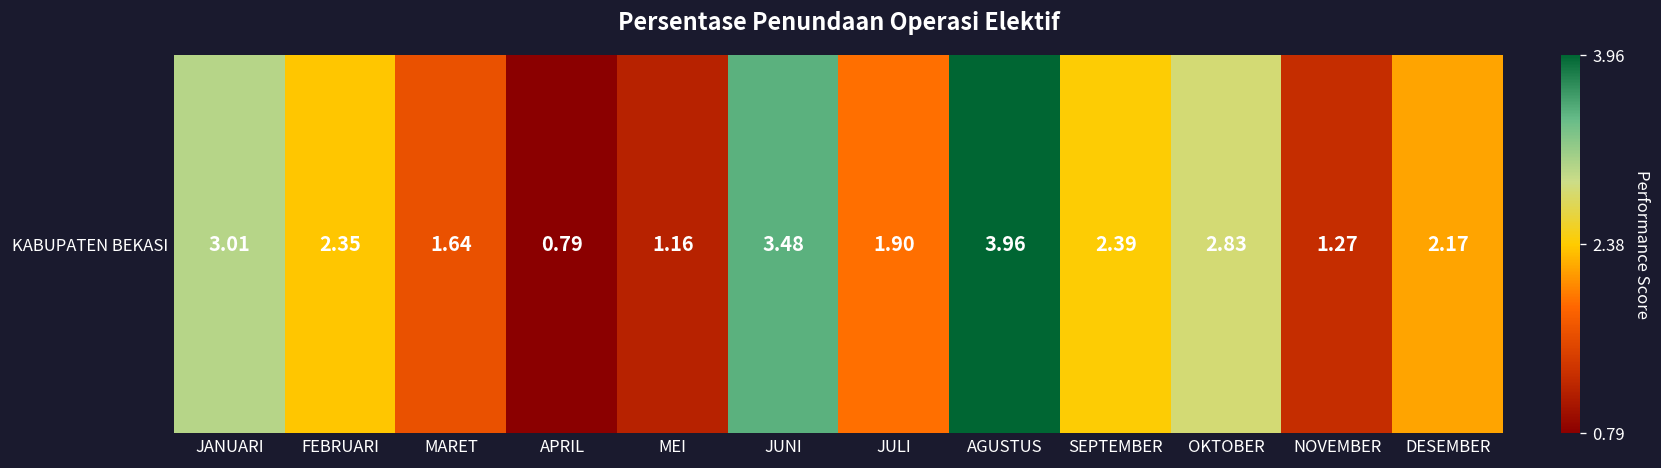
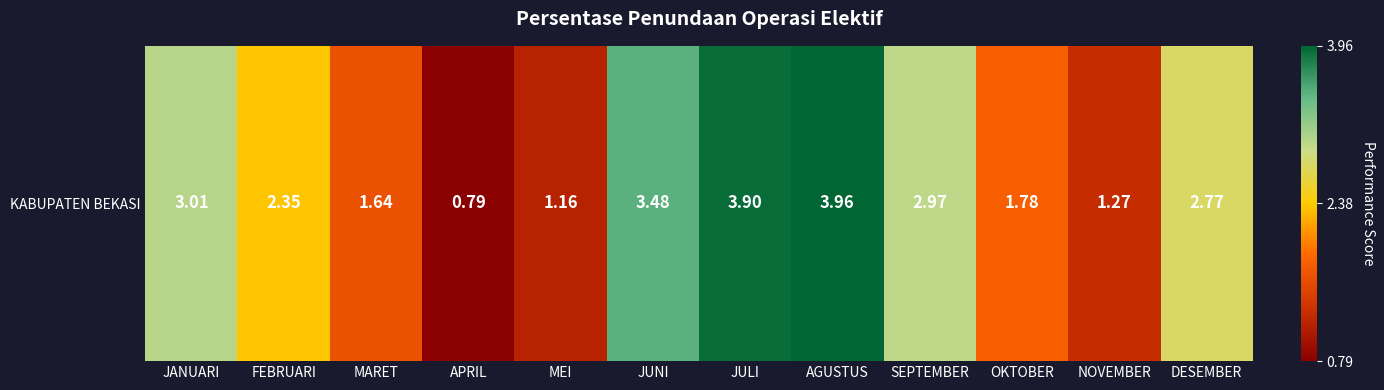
KABUPATEN BEKASI, JULI: 1.90 -> 3.90
KABUPATEN BEKASI, SEPTEMBER: 2.39 -> 2.97
KABUPATEN BEKASI, OKTOBER: 2.83 -> 1.78
KABUPATEN BEKASI, DESEMBER: 2.17 -> 2.77
